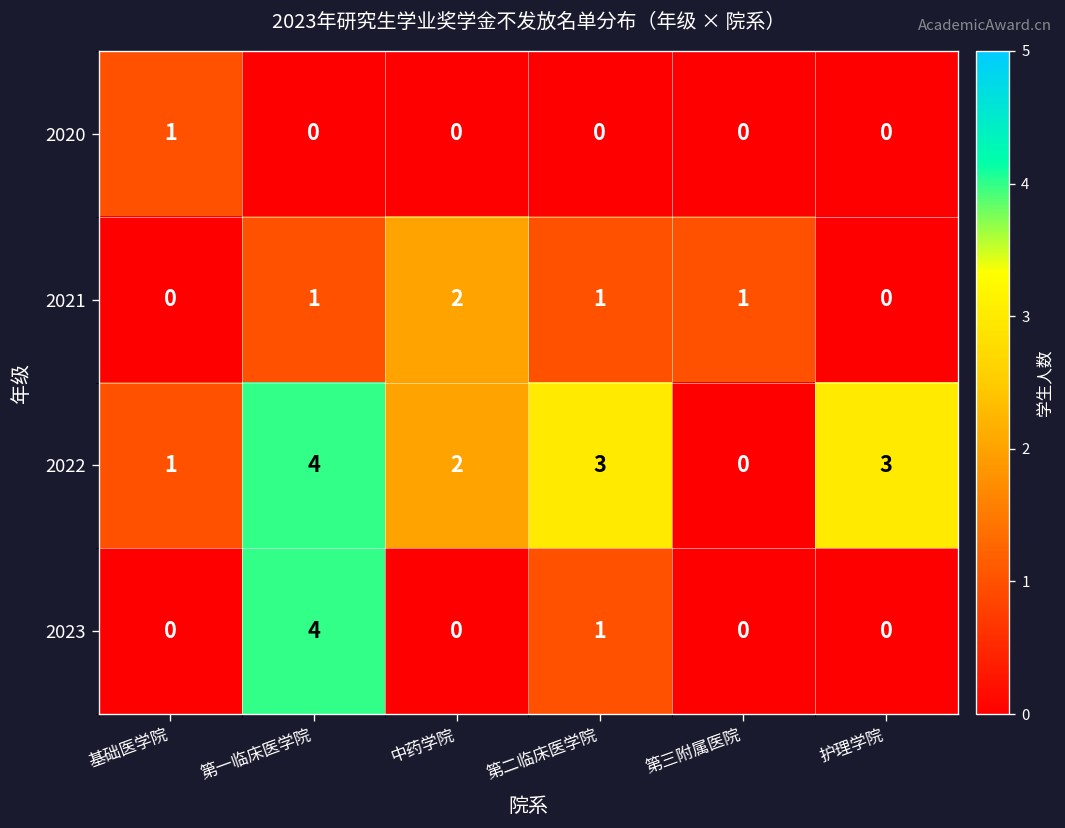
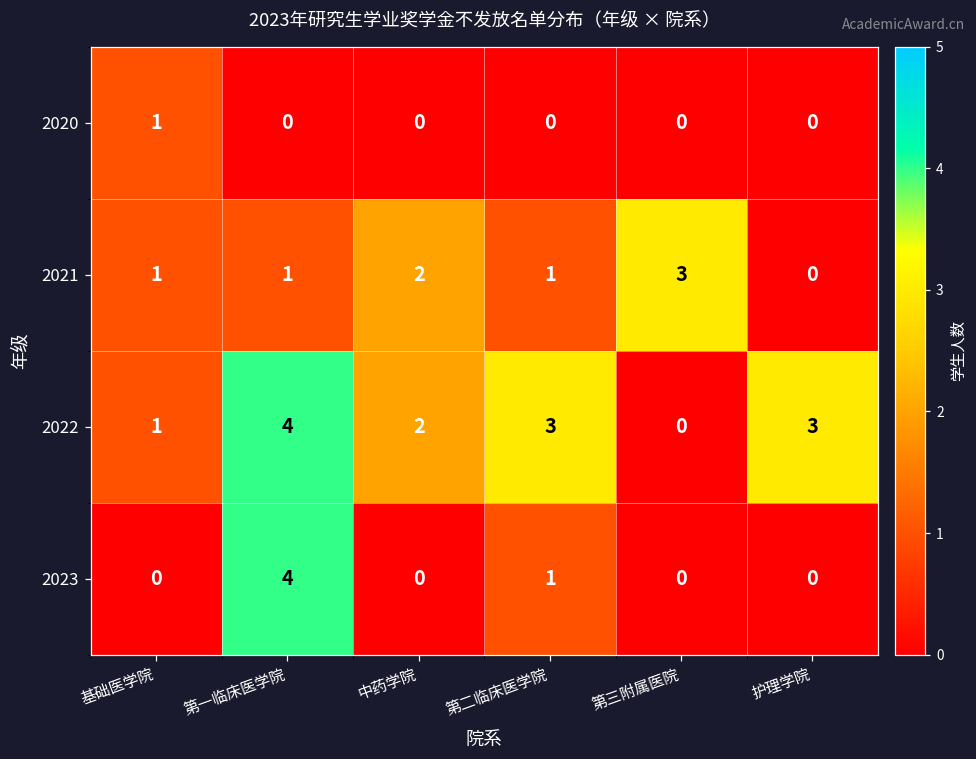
2021, 基础医学院: 0 -> 1
2021, 第三附属医院: 1 -> 3
